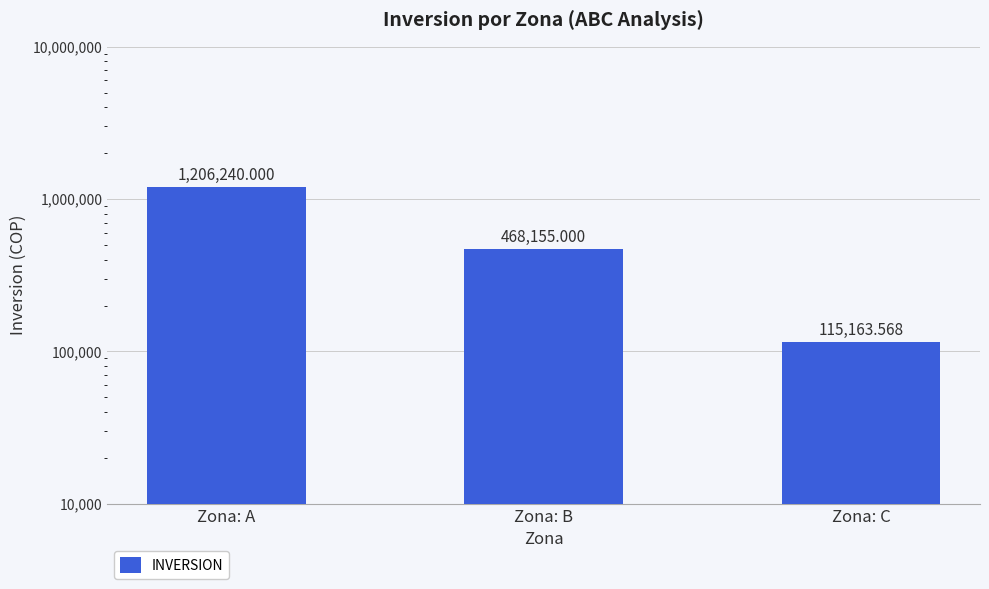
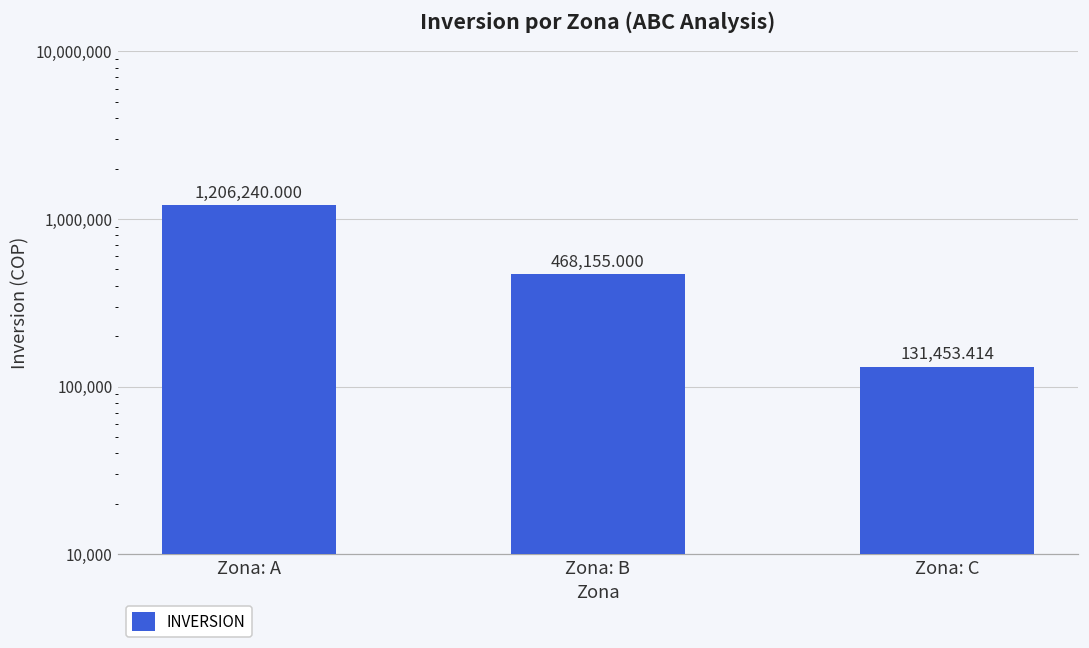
Zona: C: 115,163.568 -> 131,453.414
